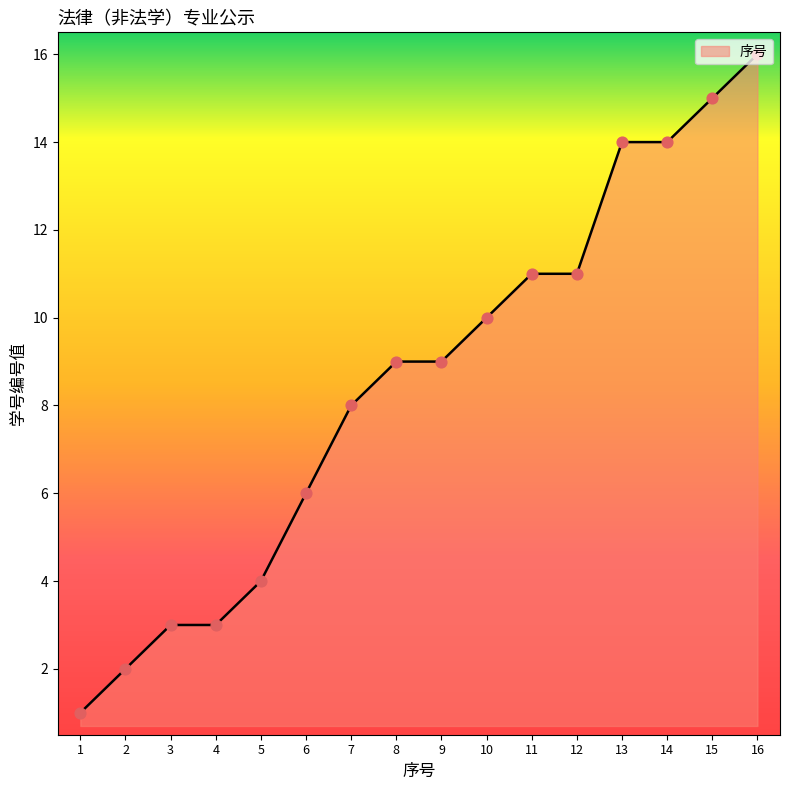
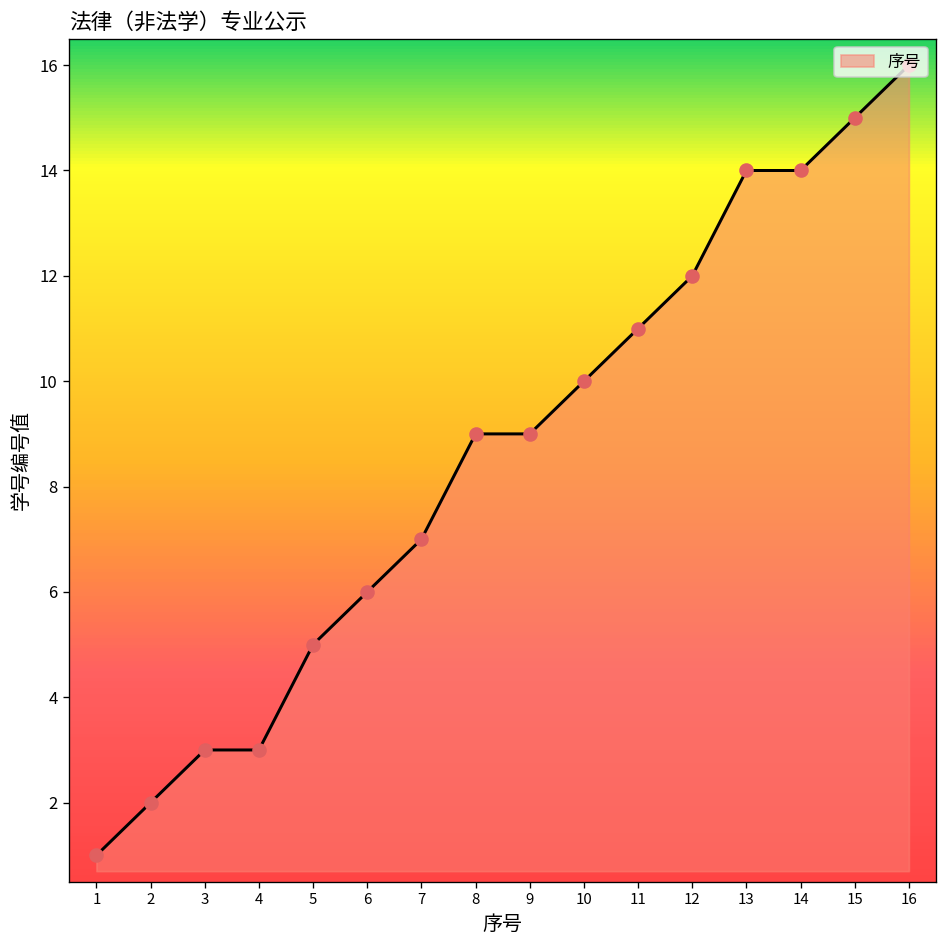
5: 4 -> 5
7: 8 -> 7
12: 11 -> 12
